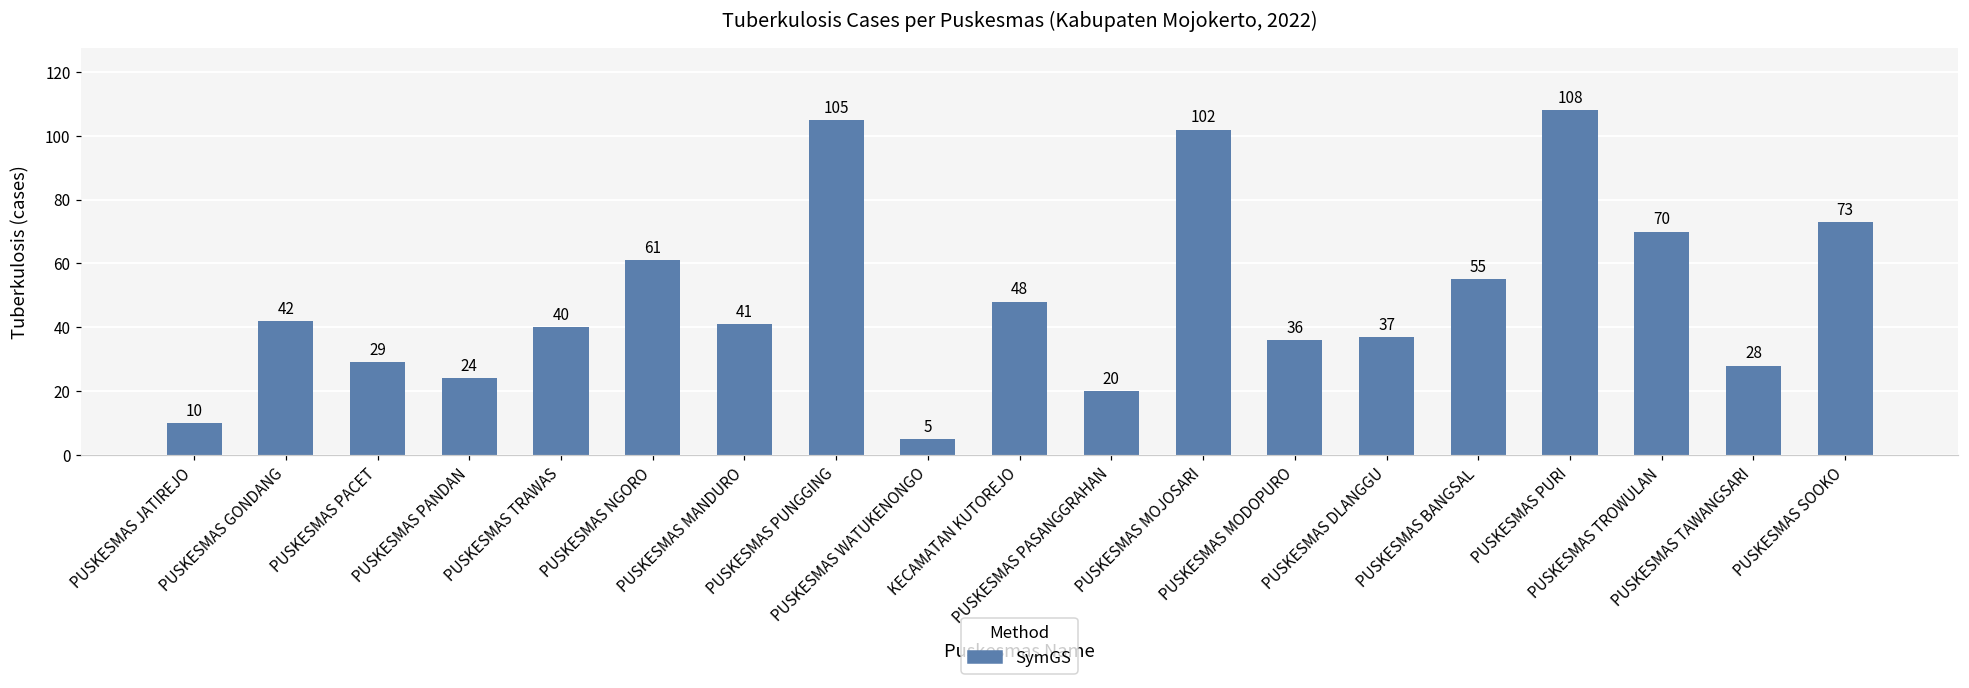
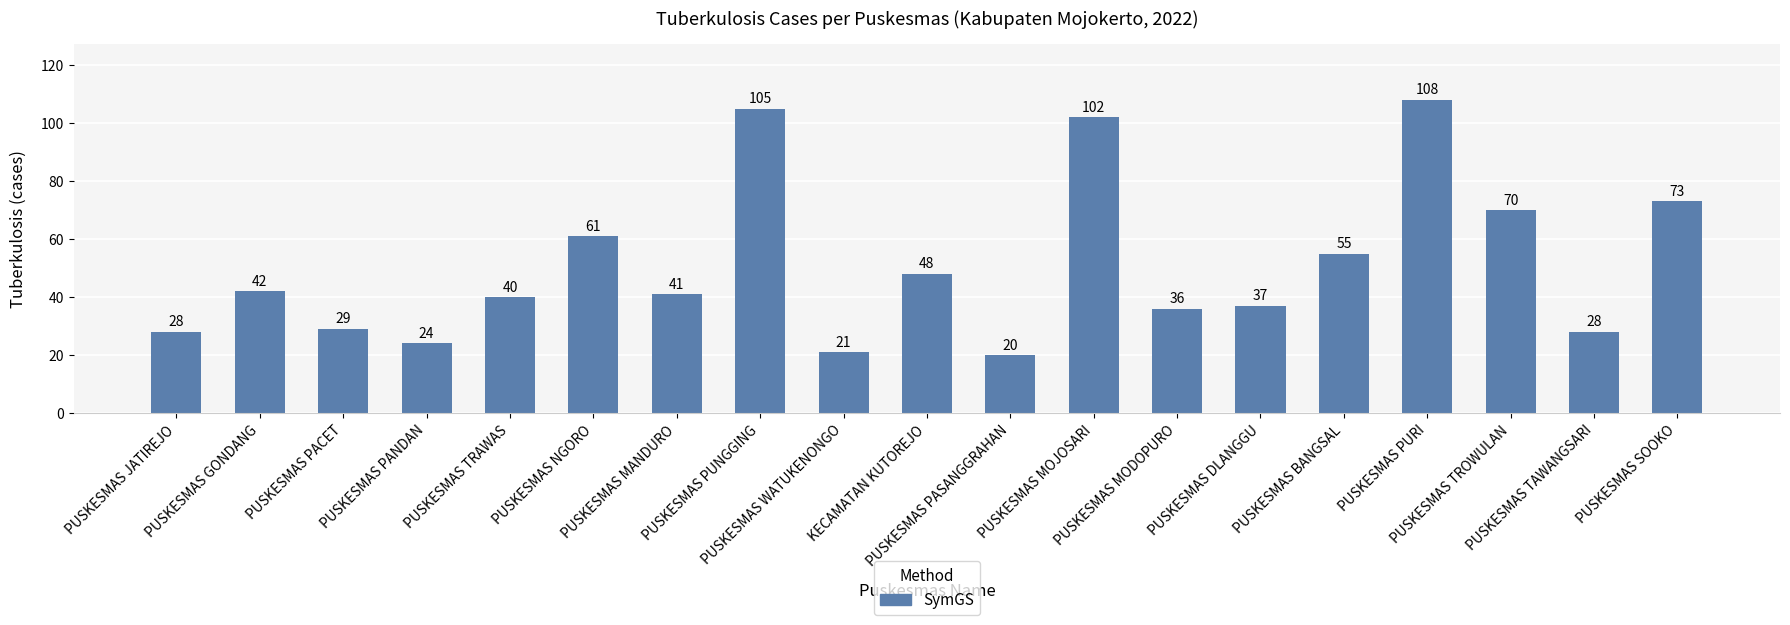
PUSKESMAS JATIREJO: 10 -> 28
PUSKESMAS WATUKENONGO: 5 -> 21
